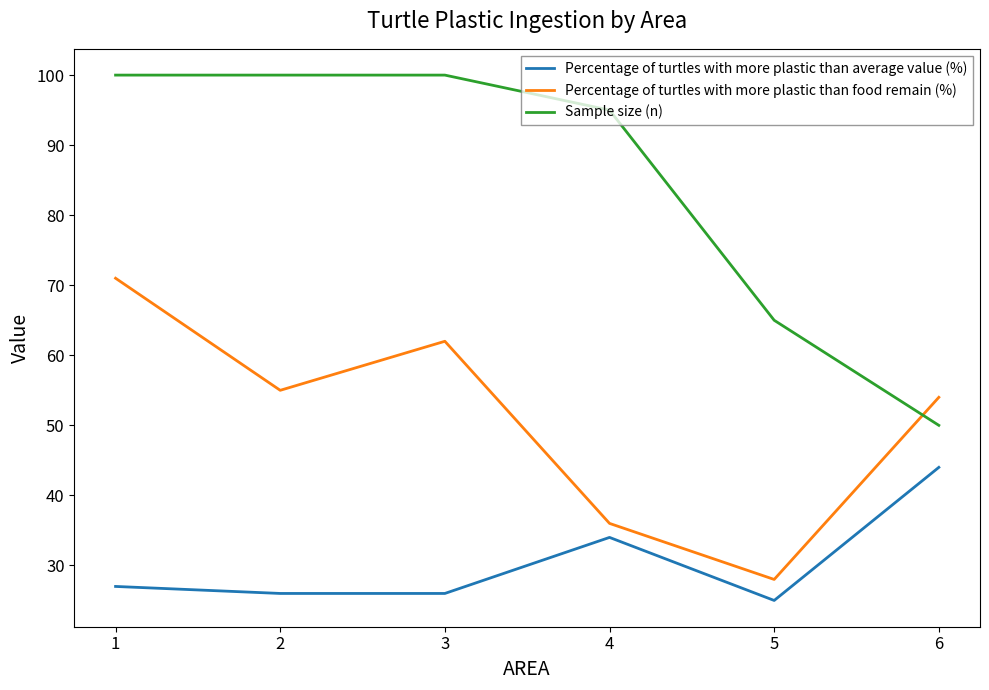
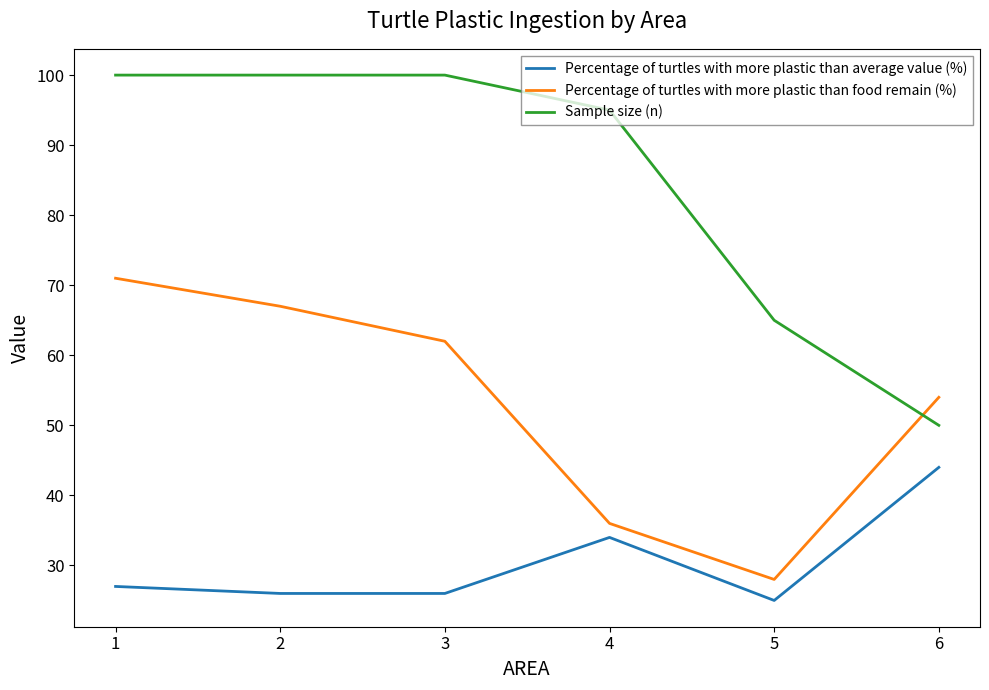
Percentage of turtles with more plastic than food remain (%), 2: 55 -> 67
